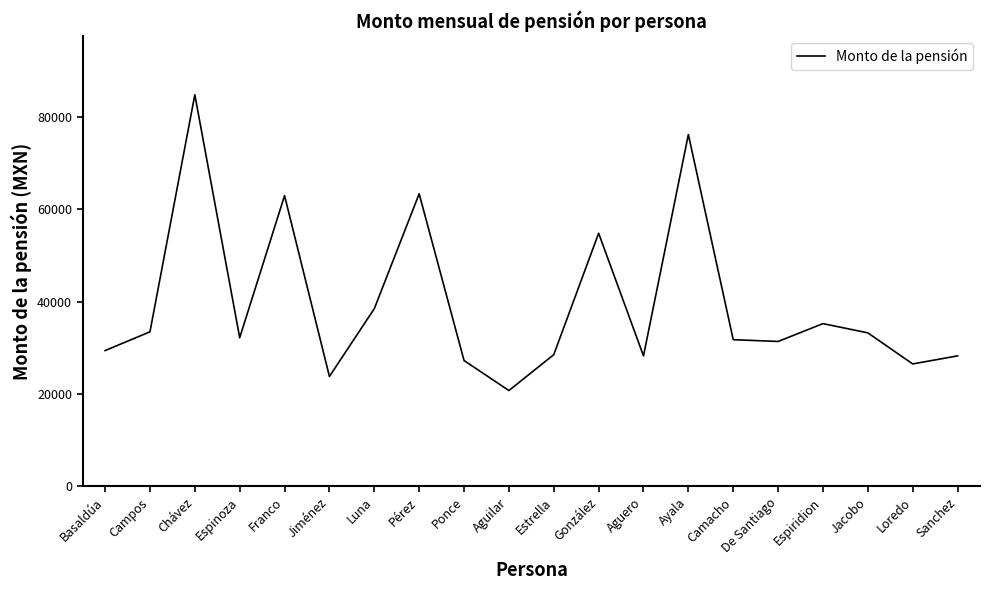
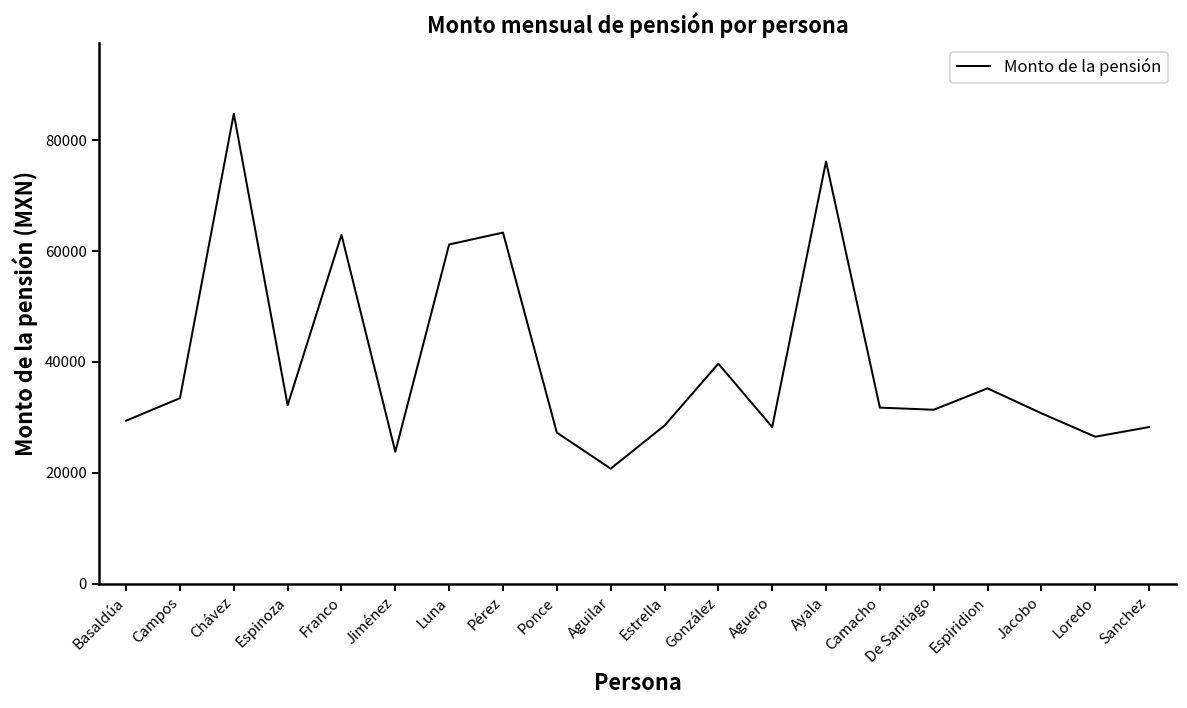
Luna: 38000 -> 61000
González: 55000 -> 40000
Jacobo: 33000 -> 31000
